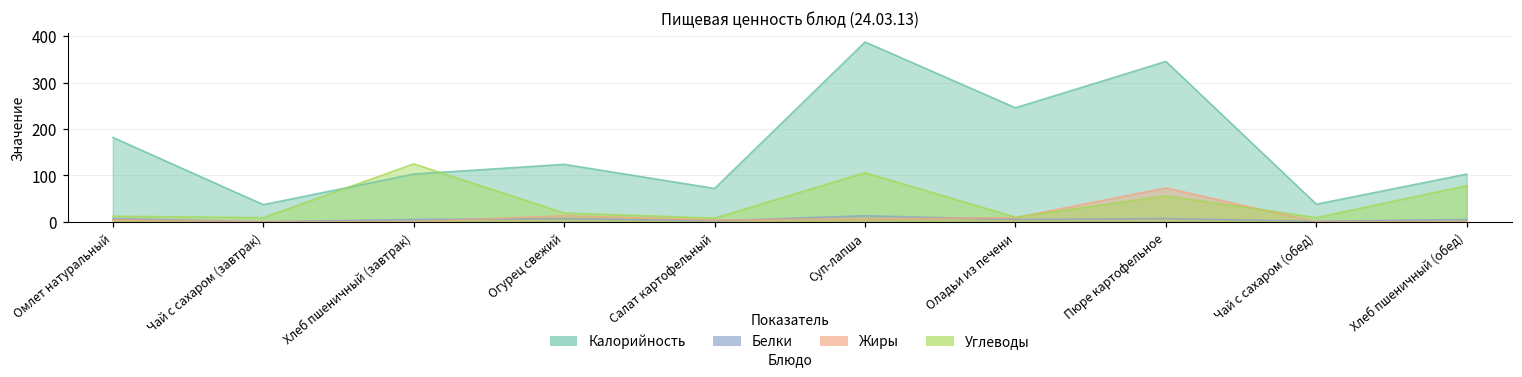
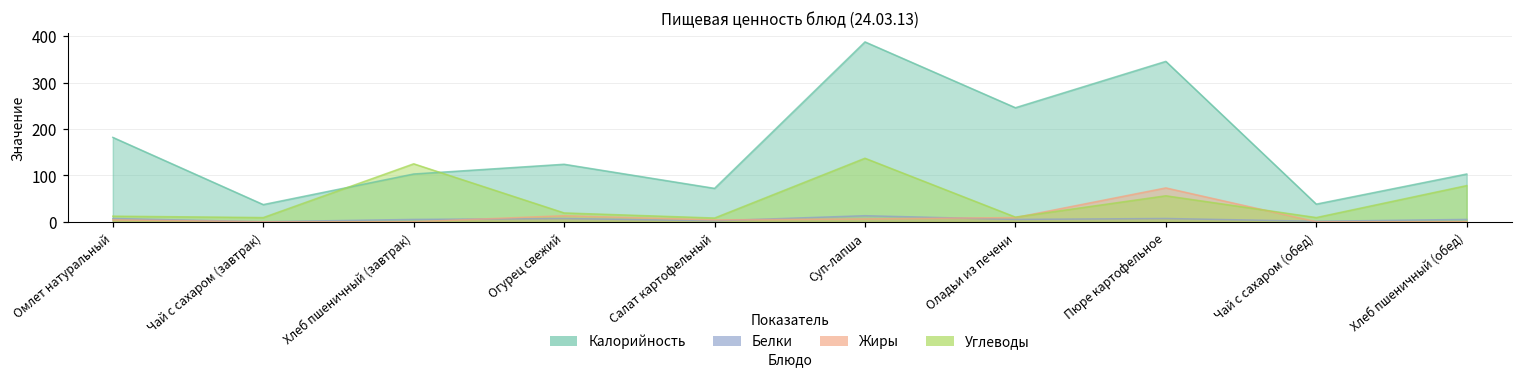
Углеводы, Суп-лапша: 110 -> 140
